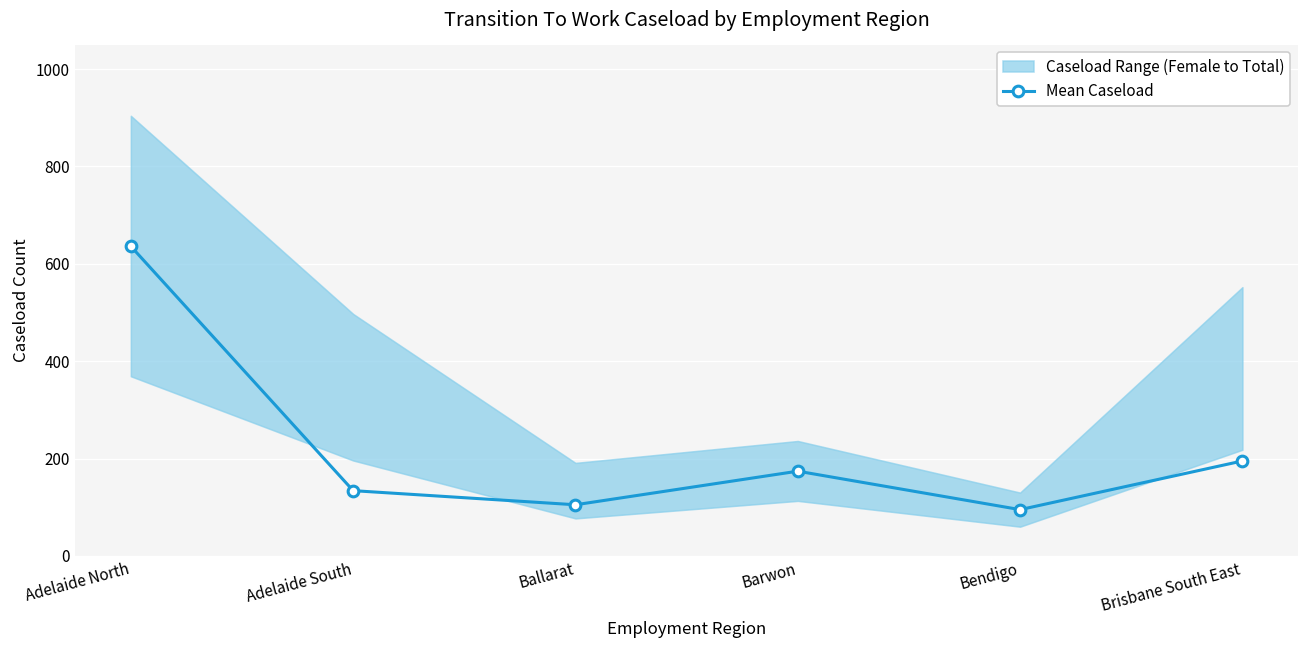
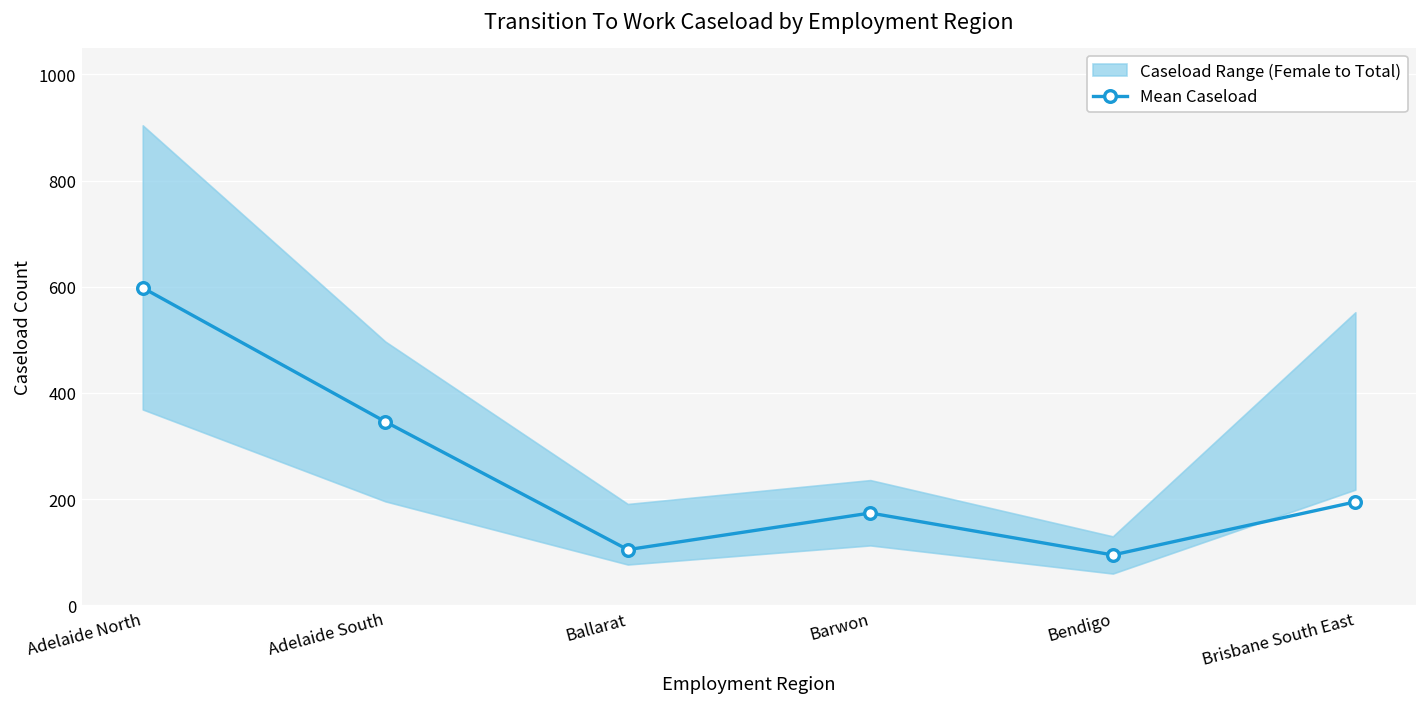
Mean Caseload, Adelaide North: 640 -> 600
Mean Caseload, Adelaide South: 130 -> 350
